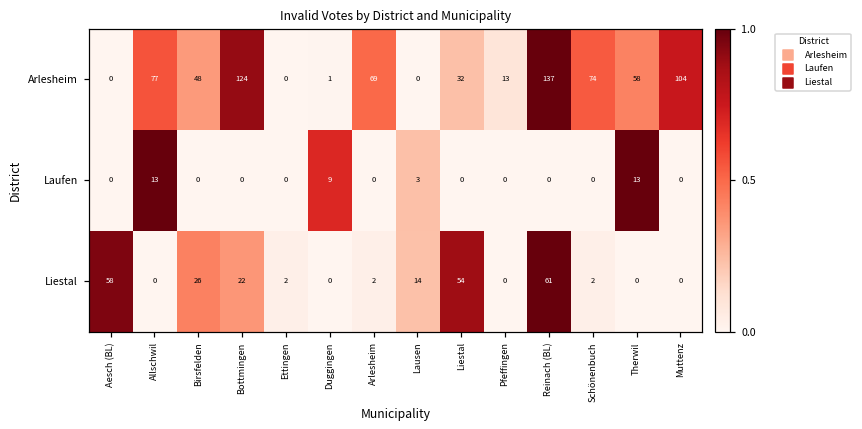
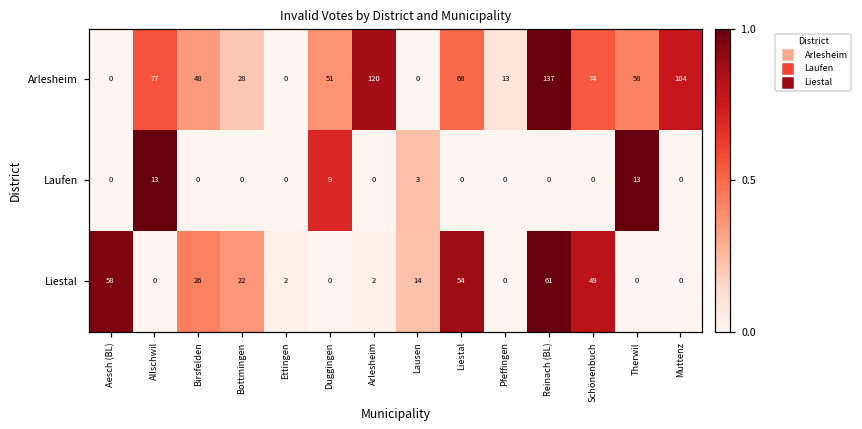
Arlesheim, Bottmingen: 124 -> 28
Arlesheim, Duggingen: 1 -> 51
Arlesheim, Arlesheim: 69 -> 120
Arlesheim, Liestal: 32 -> 68
Liestal, Schönenbuch: 2 -> 49
